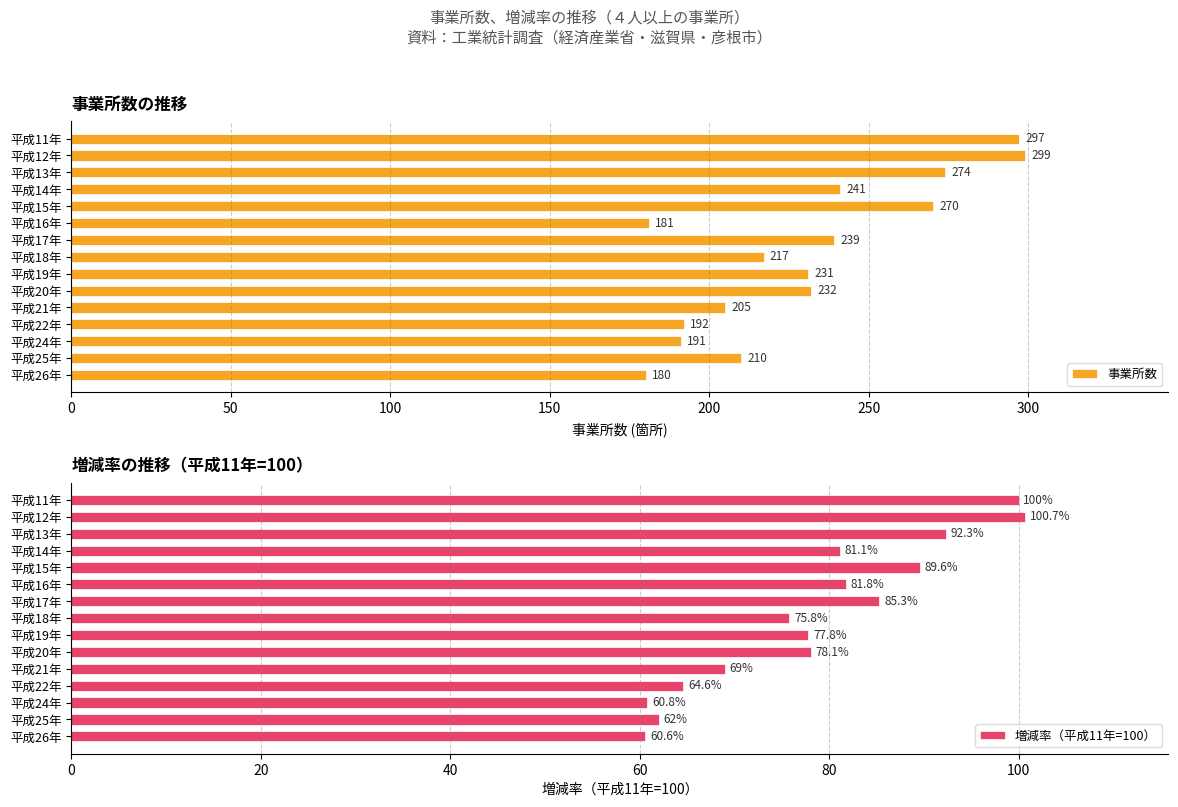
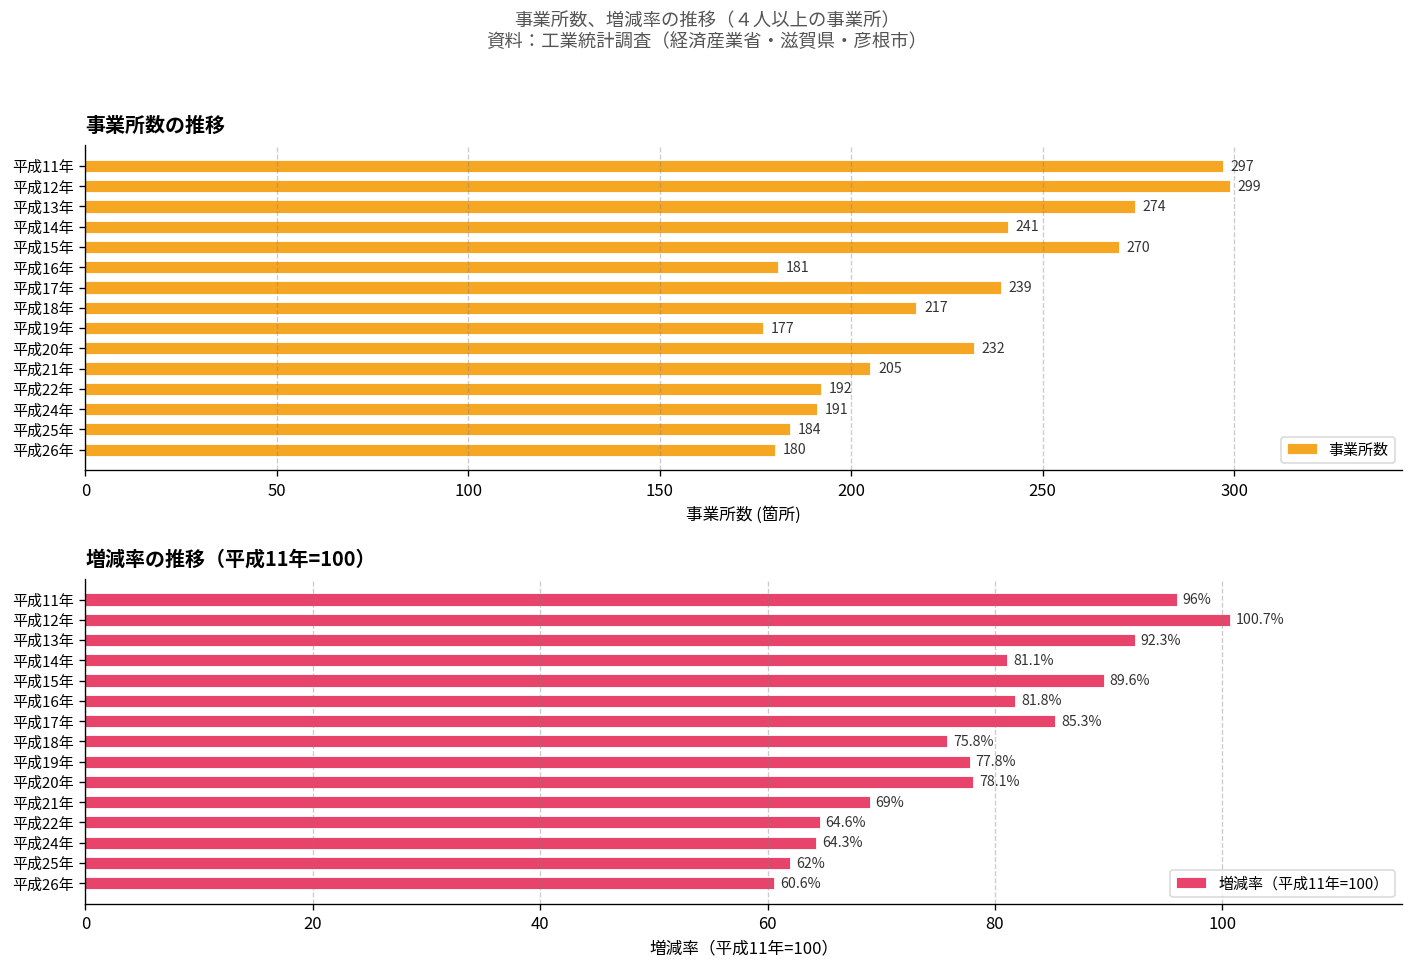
事業所数の推移, 平成19年: 231 -> 177
事業所数の推移, 平成25年: 210 -> 184
増減率の推移（平成11年=100）, 平成11年: 100% -> 96%
増減率の推移（平成11年=100）, 平成24年: 60.8% -> 64.3%
